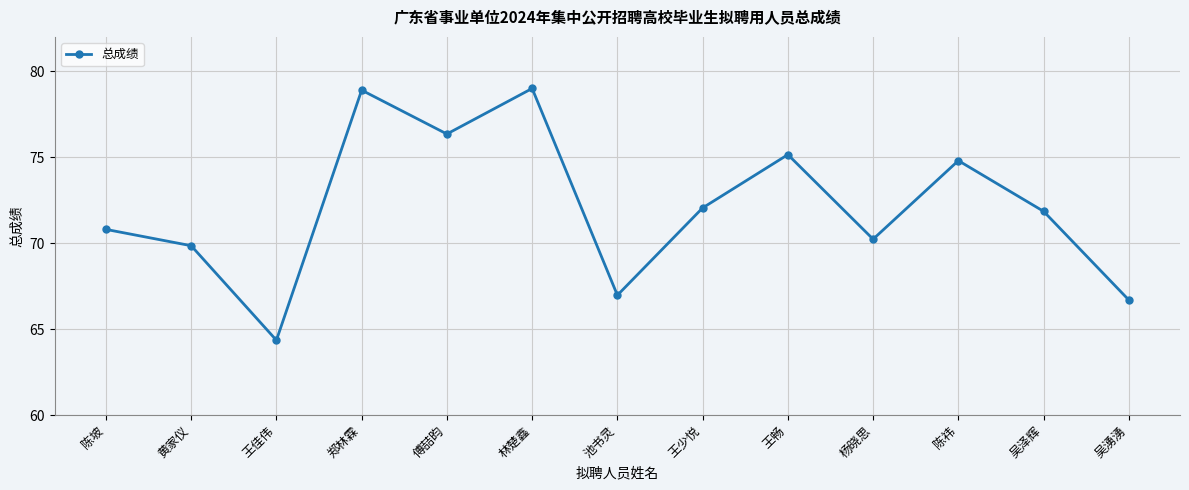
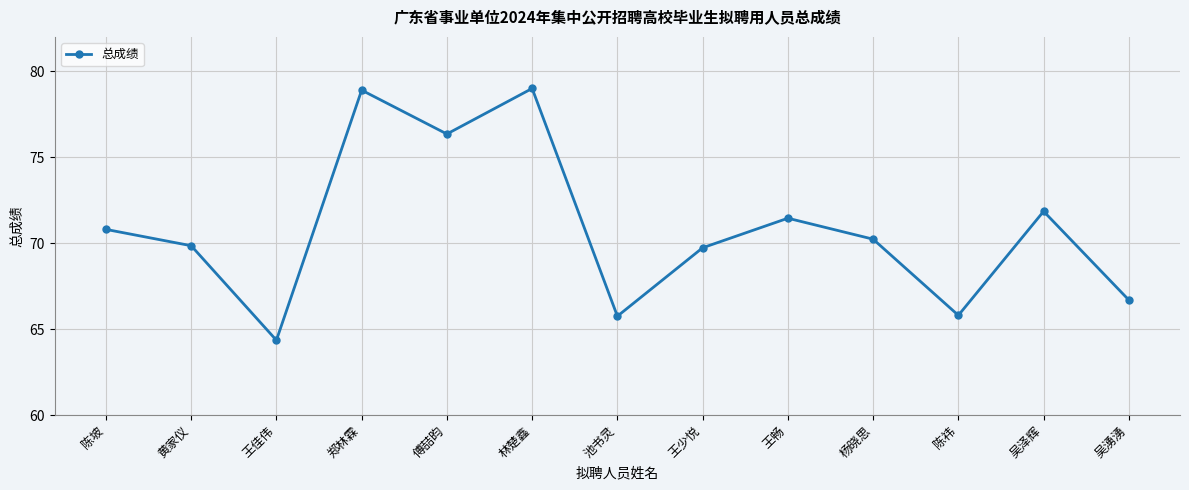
池书灵: 67.0 -> 65.8
王少悦: 72.1 -> 69.7
王畅: 75.2 -> 71.5
陈祎: 74.8 -> 65.8
